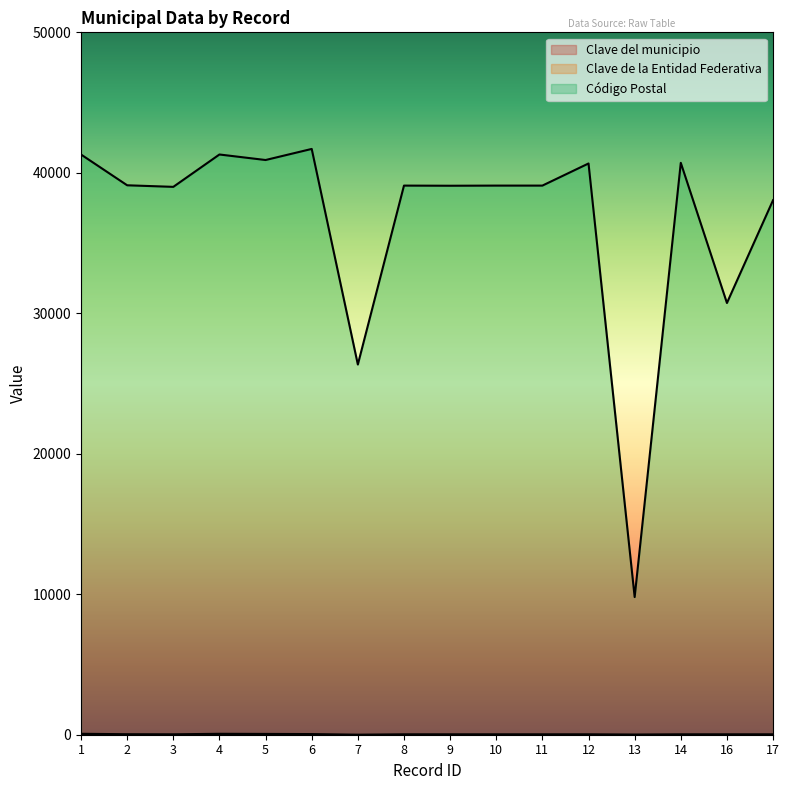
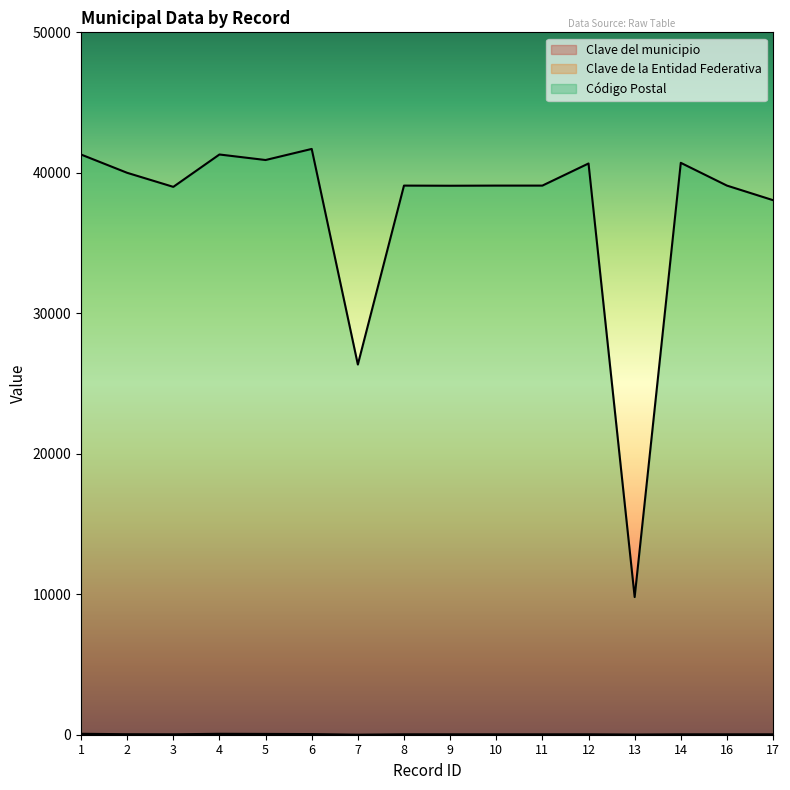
Código Postal, 2: 39100 -> 40000
Código Postal, 16: 30700 -> 39100
